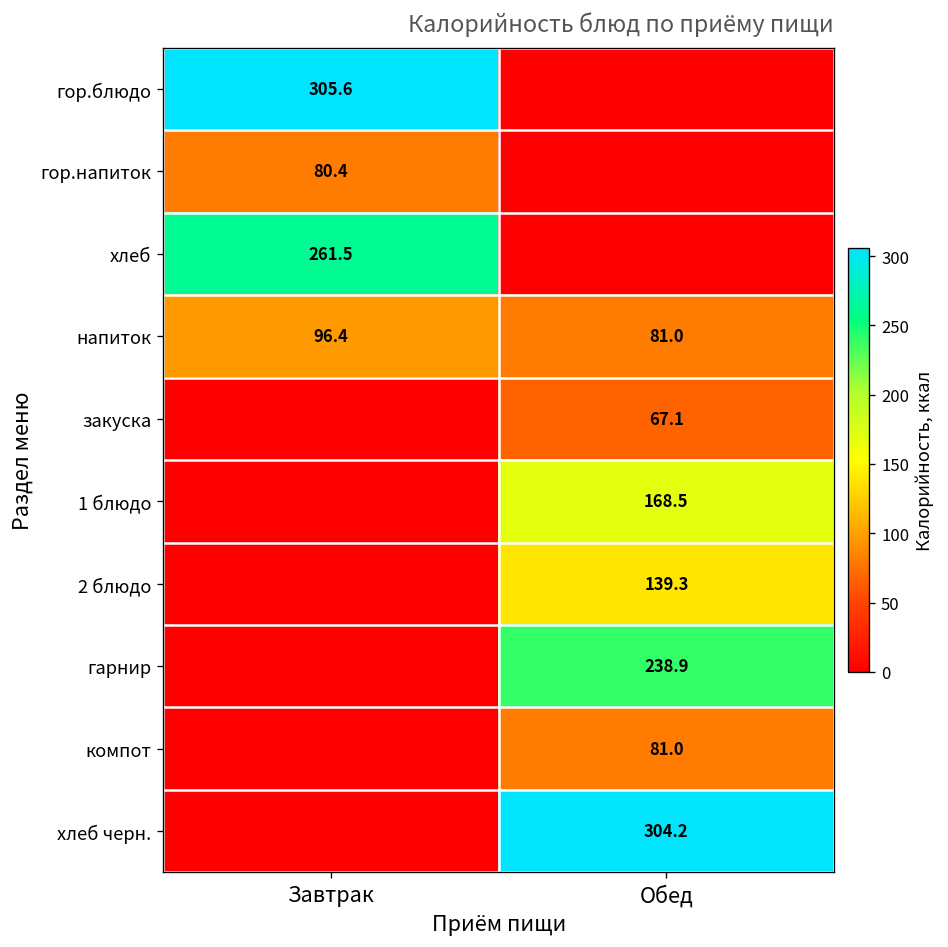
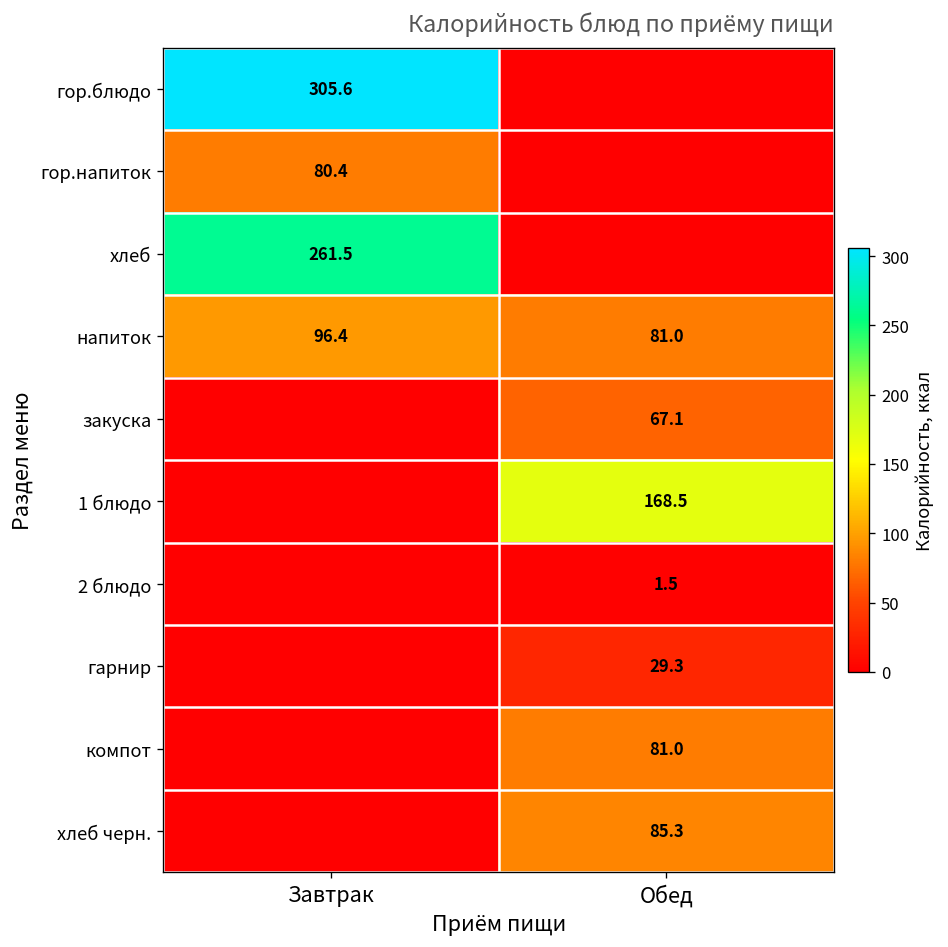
2 блюдо, Обед: 139.3 -> 1.5
гарнир, Обед: 238.9 -> 29.3
хлеб черн., Обед: 304.2 -> 85.3
